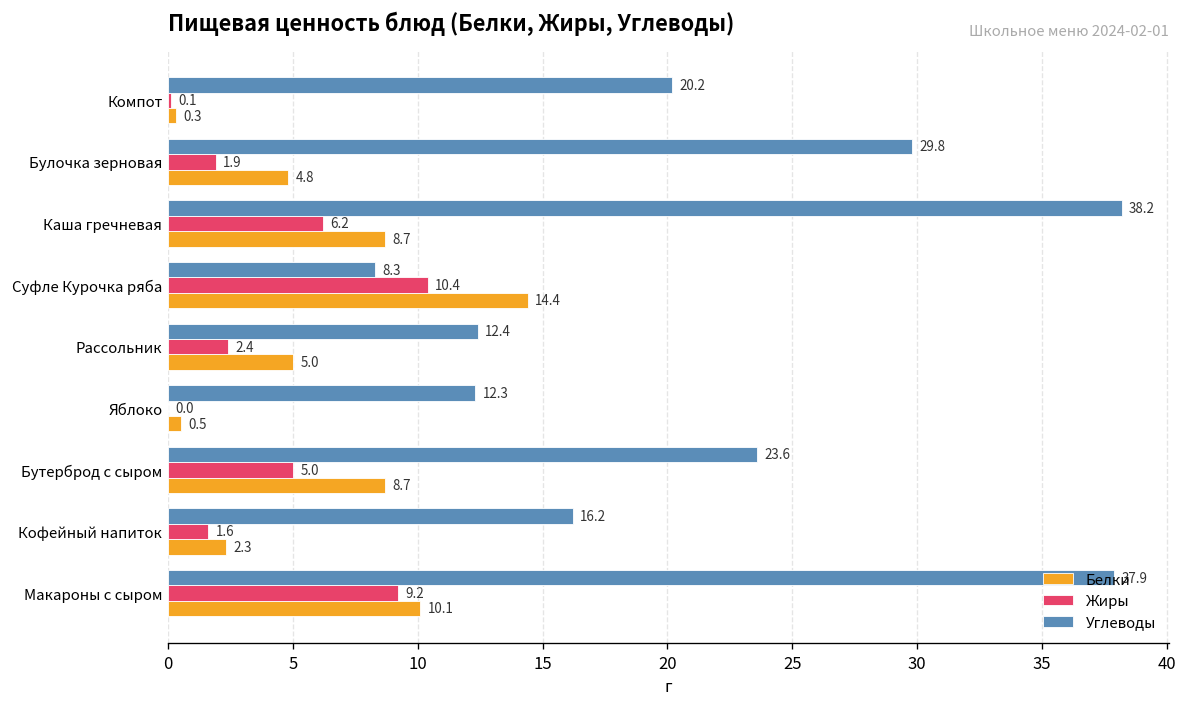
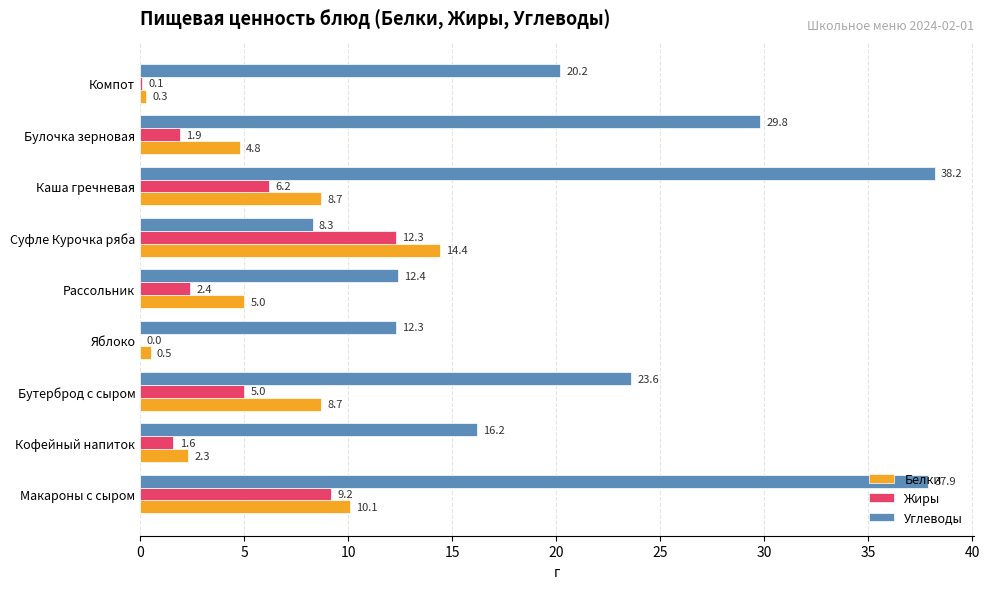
Жиры, Суфле Курочка ряба: 10.4 -> 12.3
